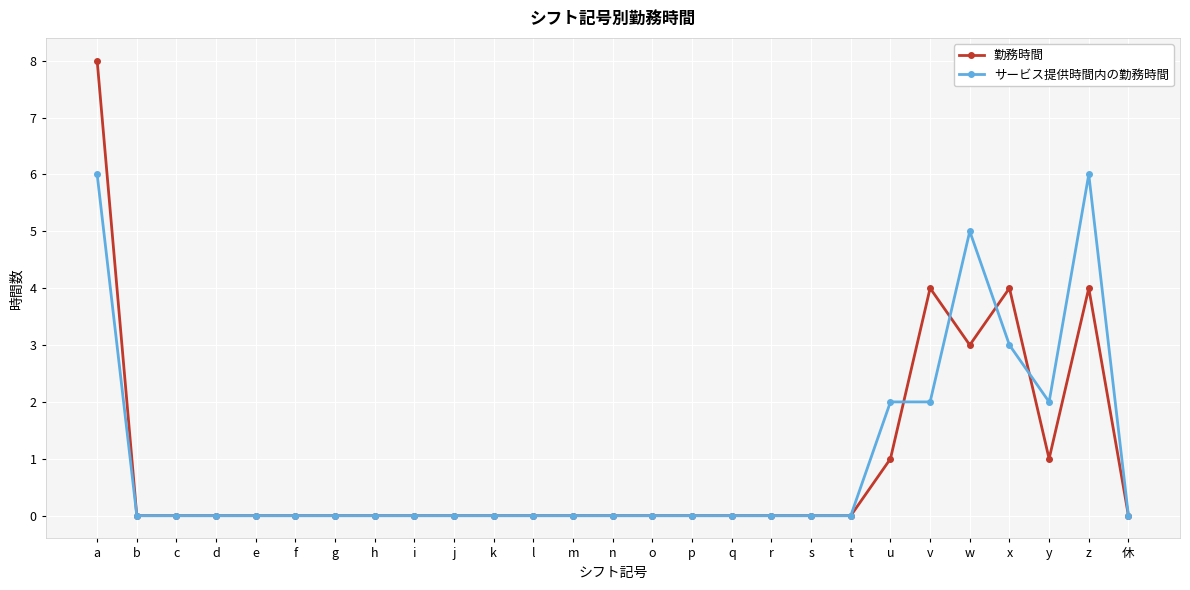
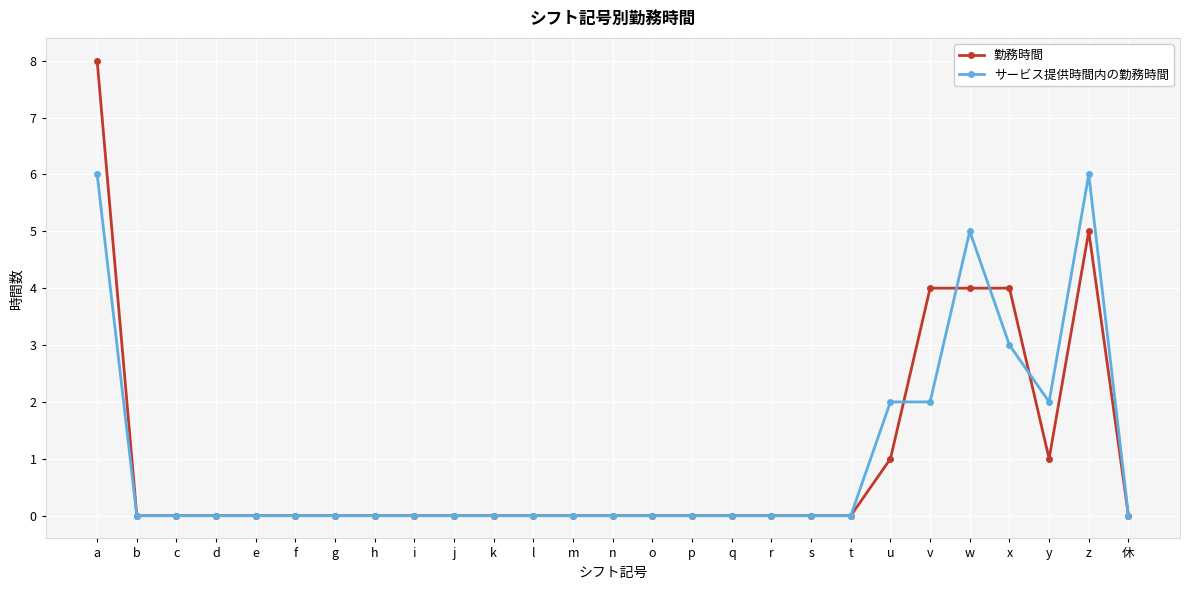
勤務時間, w: 3 -> 4
勤務時間, z: 4 -> 5
